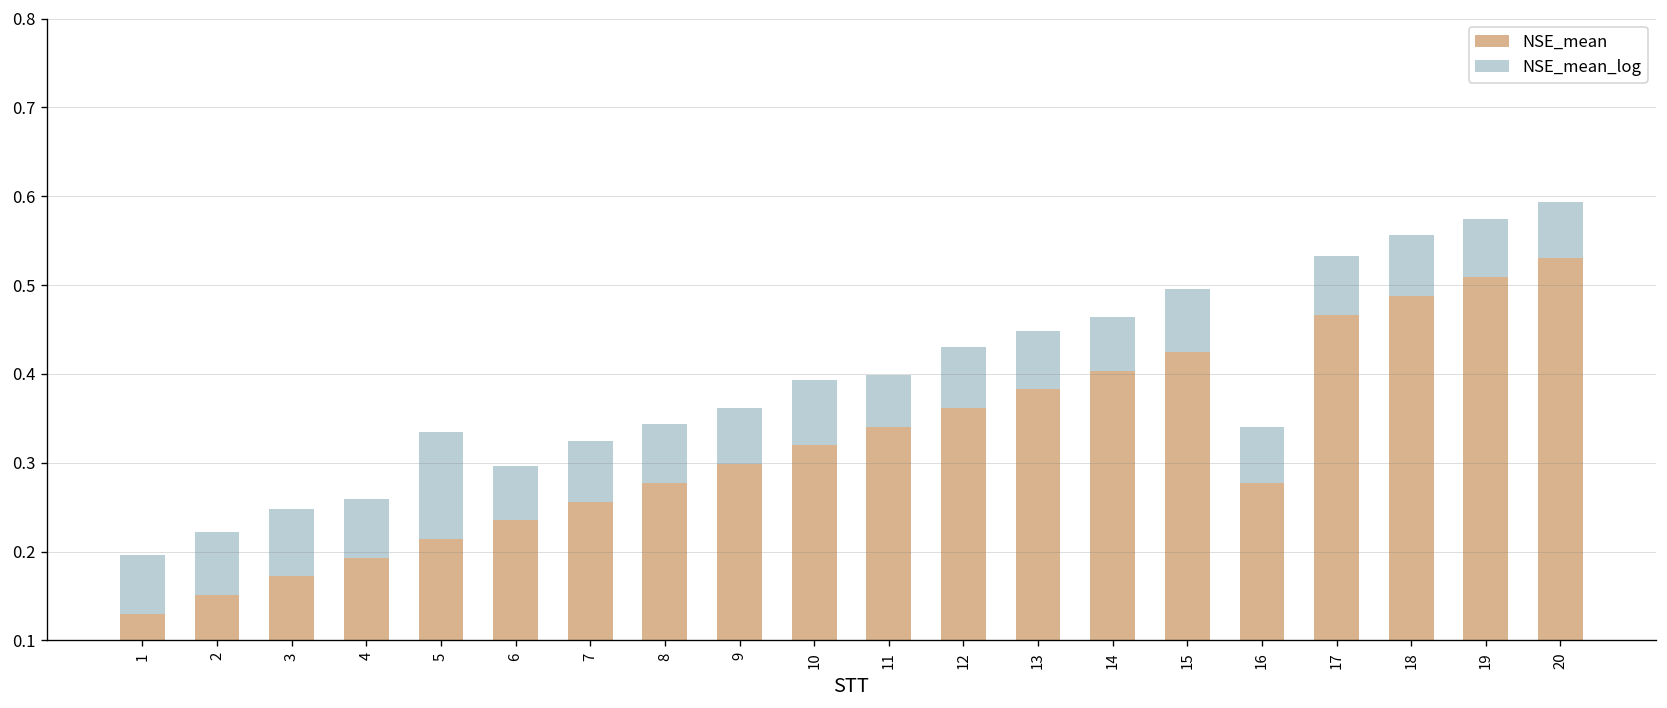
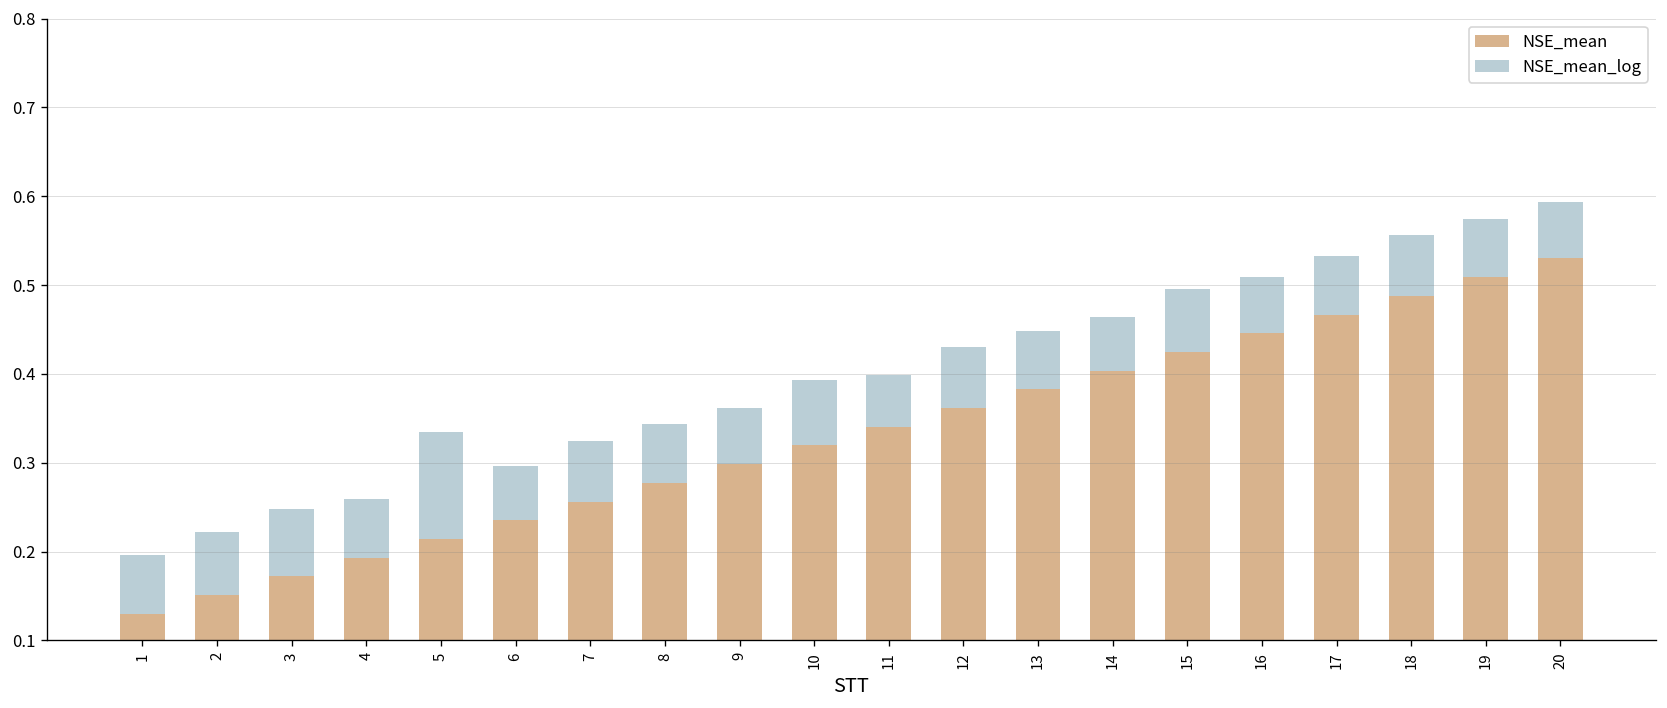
NSE_mean, 16: 0.28 -> 0.45
